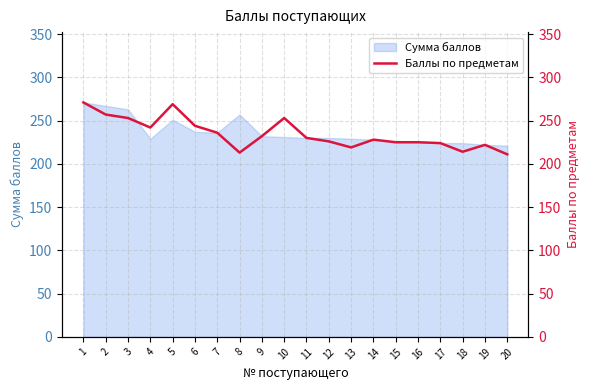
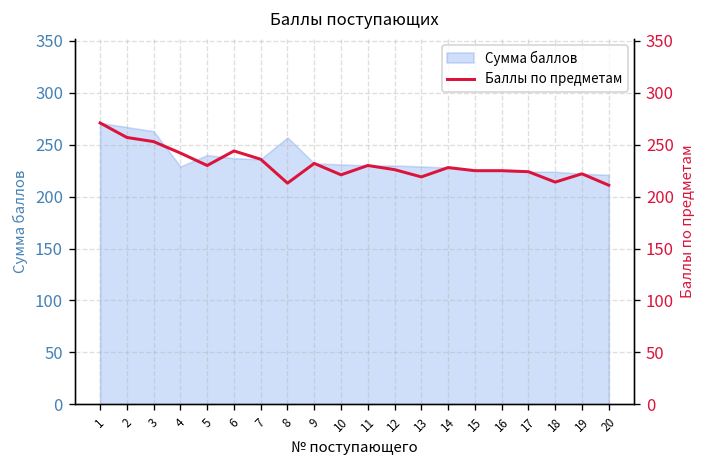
Сумма баллов, 5: 250 -> 240
Баллы по предметам, 5: 270 -> 230
Баллы по предметам, 10: 250 -> 220
